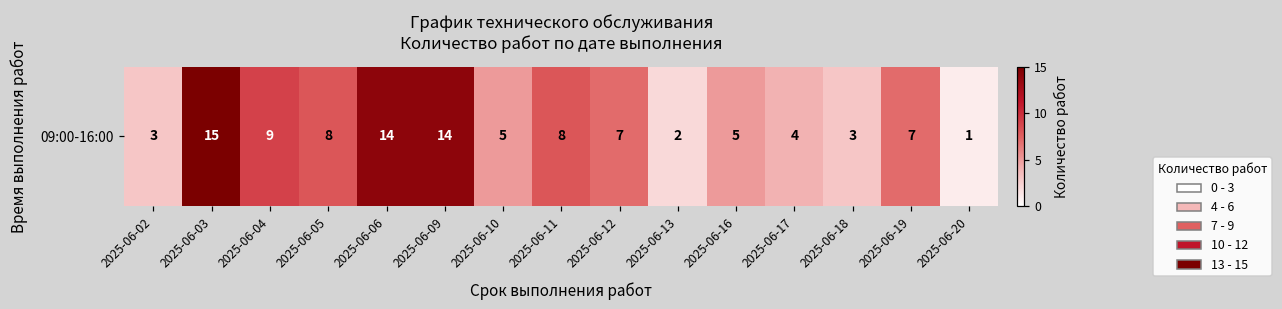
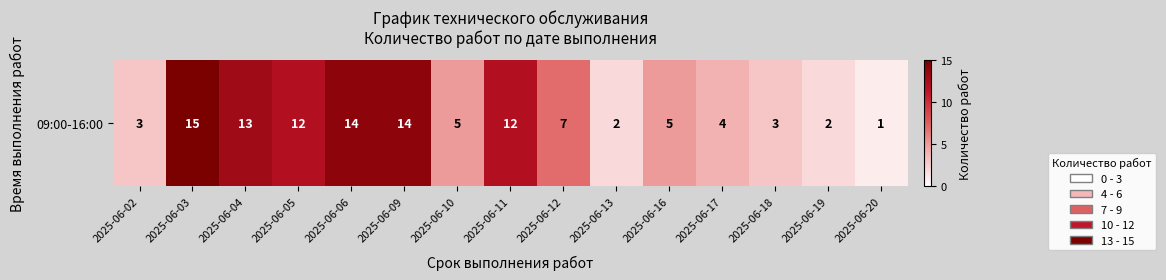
09:00-16:00, 2025-06-04: 9 -> 13
09:00-16:00, 2025-06-05: 8 -> 12
09:00-16:00, 2025-06-11: 8 -> 12
09:00-16:00, 2025-06-19: 7 -> 2
